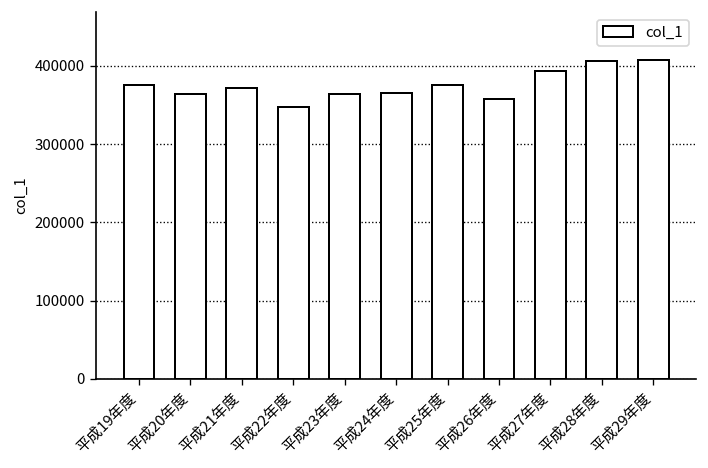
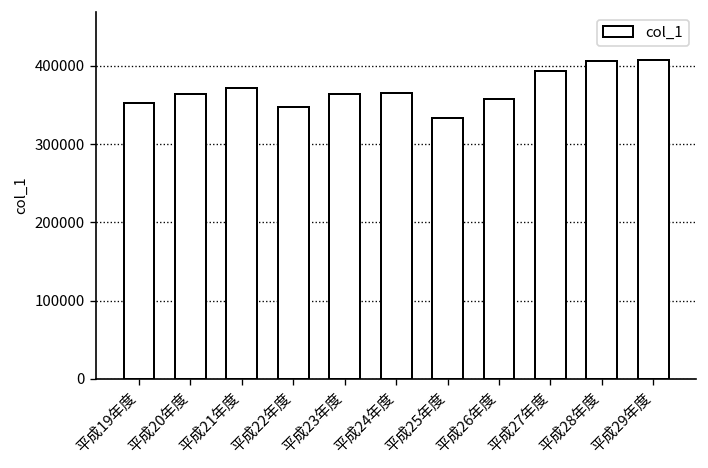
平成19年度: 380000 -> 350000
平成25年度: 380000 -> 330000
